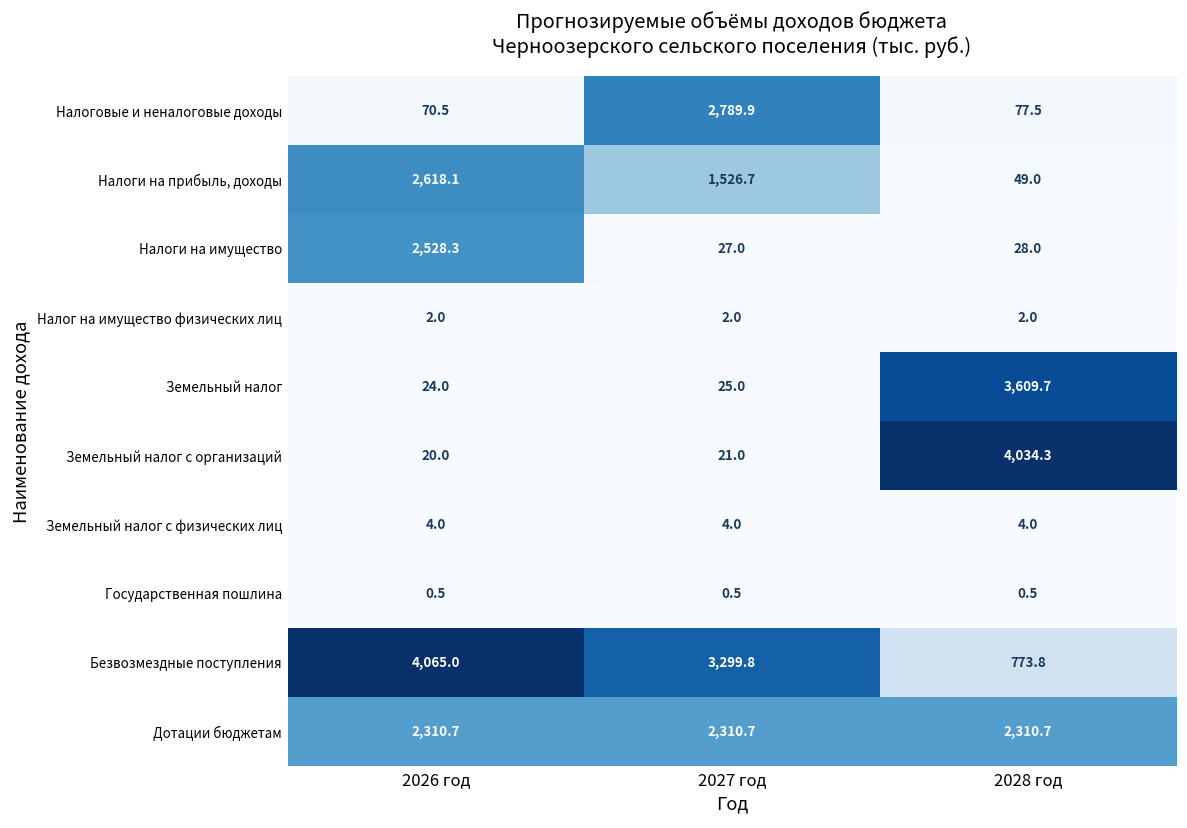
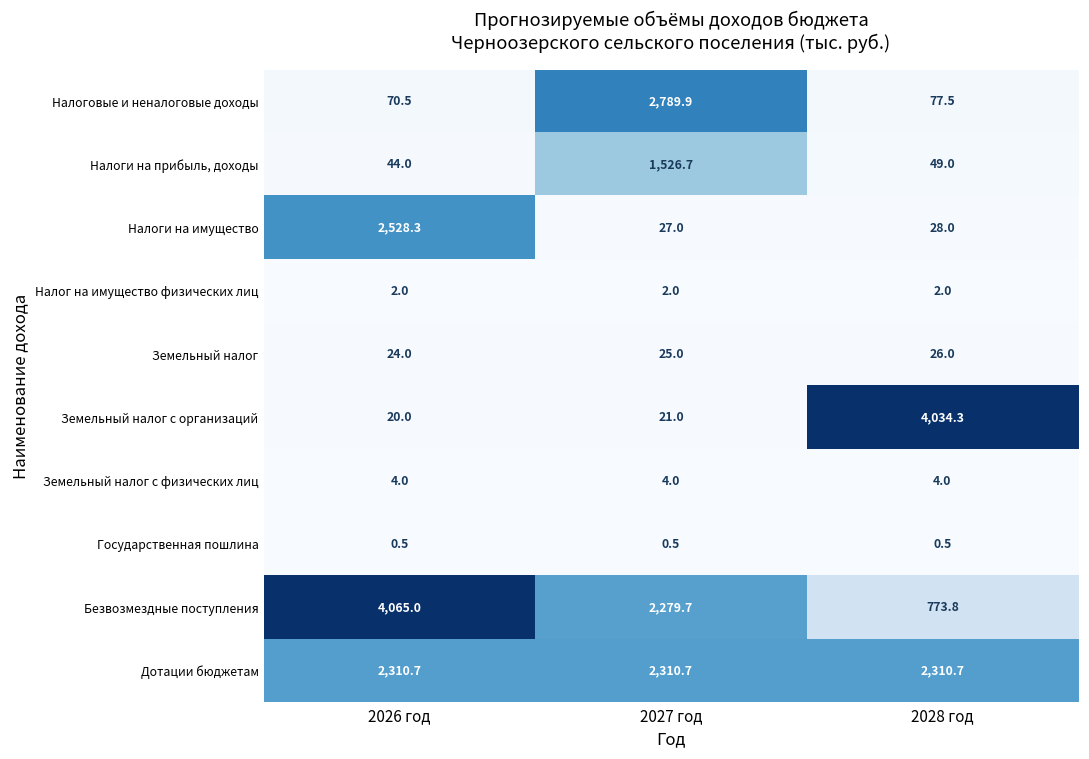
Налоги на прибыль, доходы, 2026 год: 2,618.1 -> 44.0
Земельный налог, 2028 год: 3,609.7 -> 26.0
Безвозмездные поступления, 2027 год: 3,299.8 -> 2,279.7
